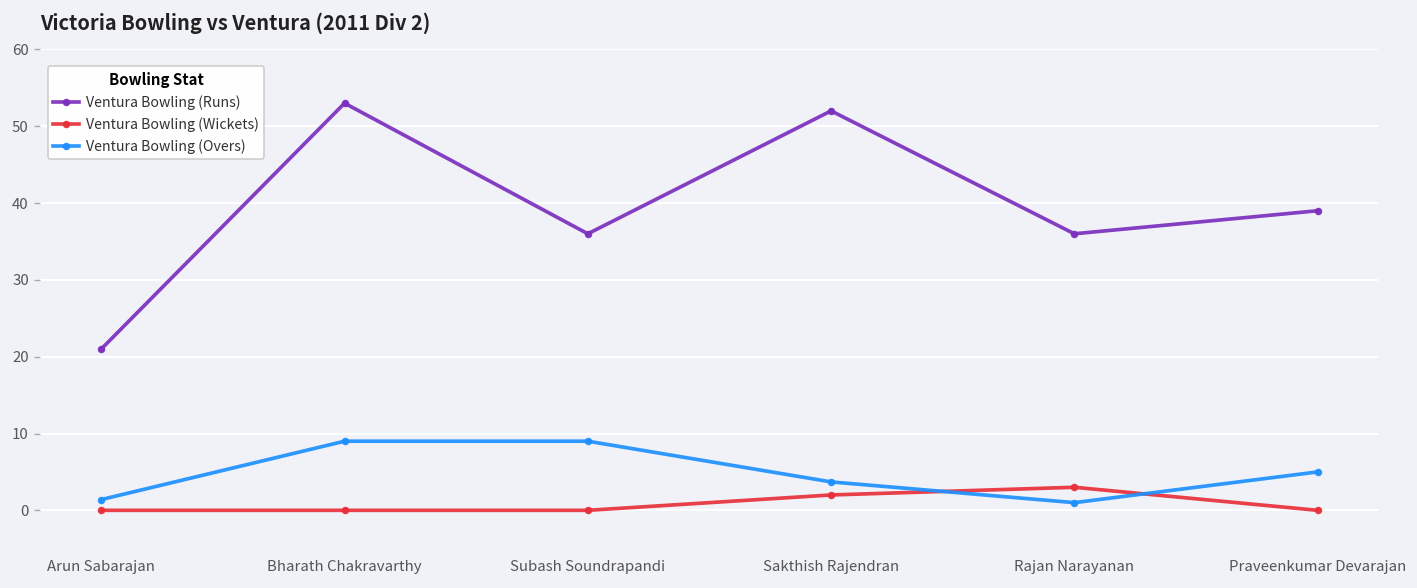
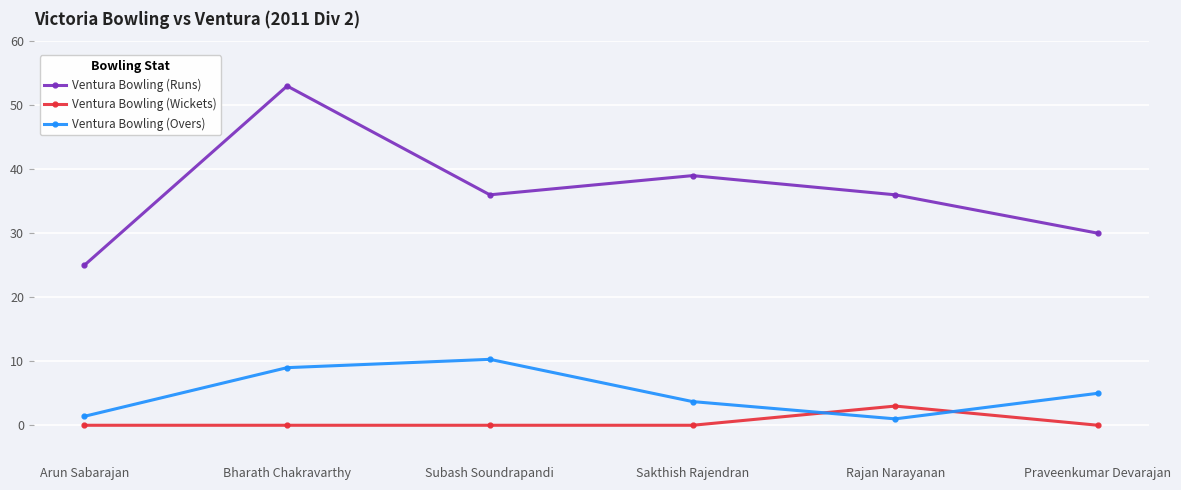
Ventura Bowling (Runs), Arun Sabarajan: 21 -> 25
Ventura Bowling (Overs), Subash Soundrapandi: 9 -> 10
Ventura Bowling (Runs), Sakthish Rajendran: 52 -> 39
Ventura Bowling (Wickets), Sakthish Rajendran: 2 -> 0
Ventura Bowling (Runs), Praveenkumar Devarajan: 39 -> 30
